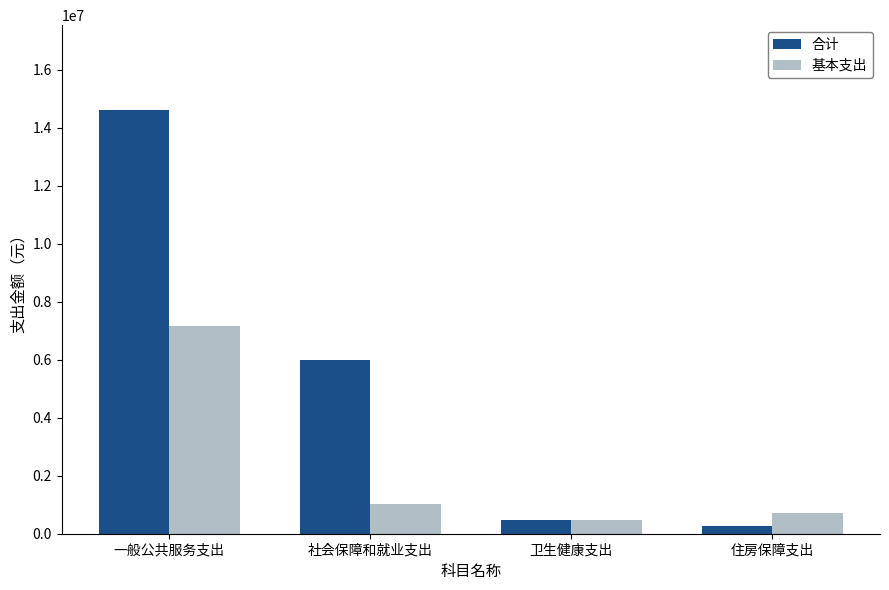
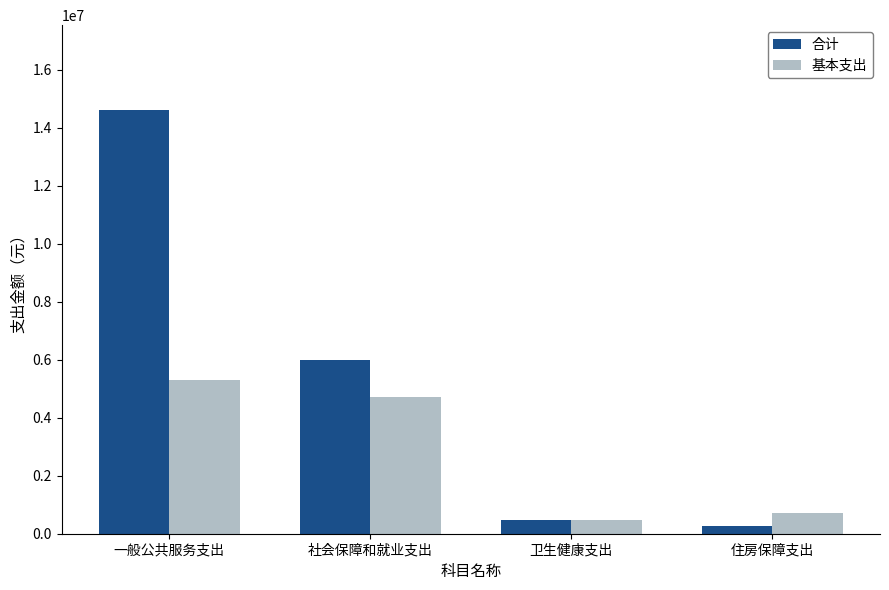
基本支出, 一般公共服务支出: 7200000 -> 5300000
基本支出, 社会保障和就业支出: 1000000 -> 4700000
